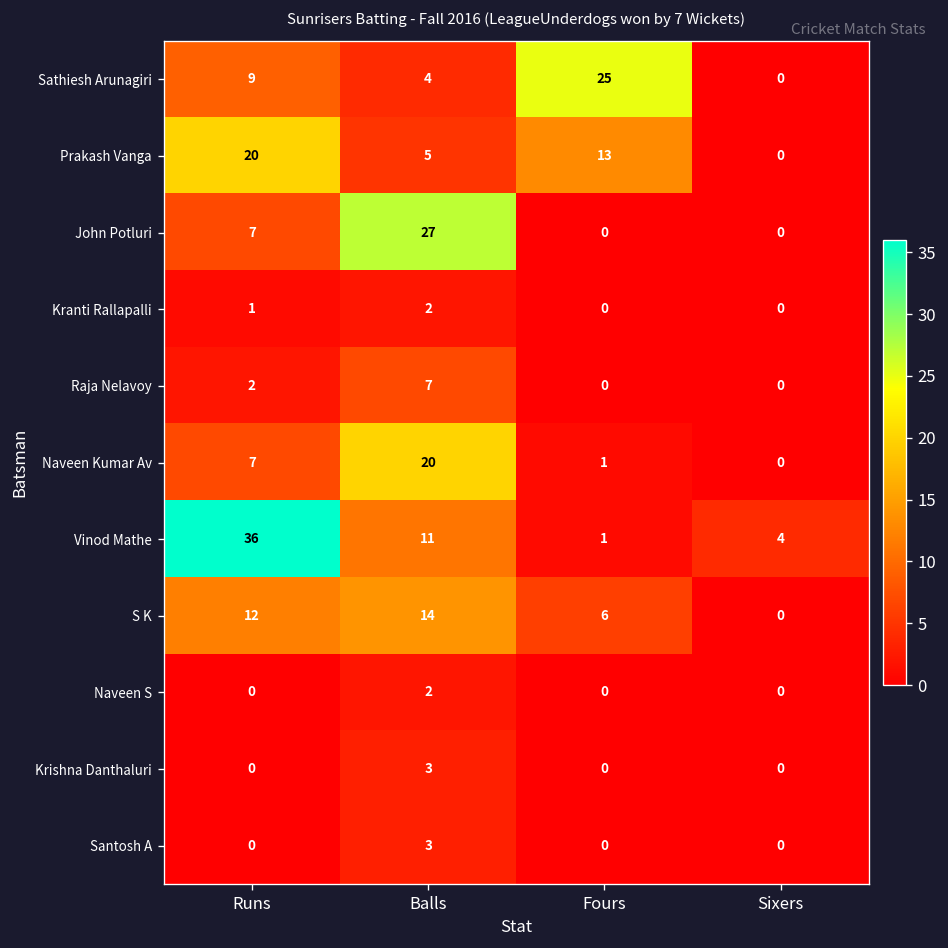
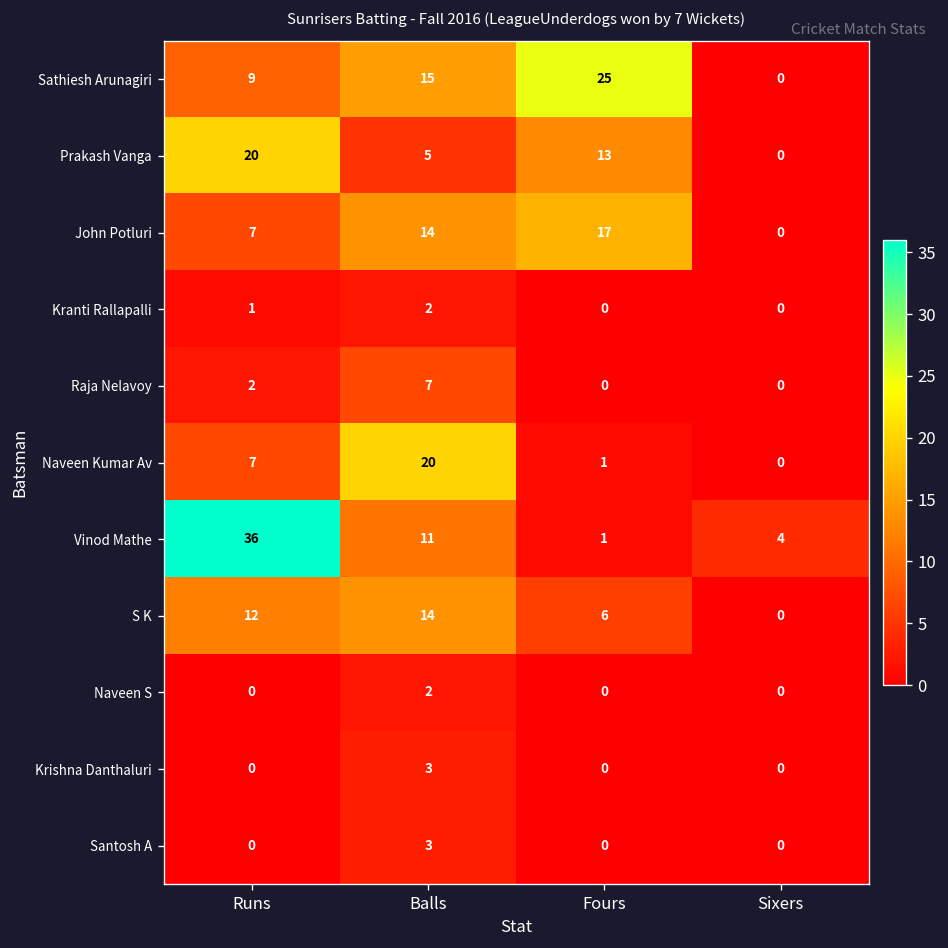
Sathiesh Arunagiri, Balls: 4 -> 15
John Potluri, Balls: 27 -> 14
John Potluri, Fours: 0 -> 17
